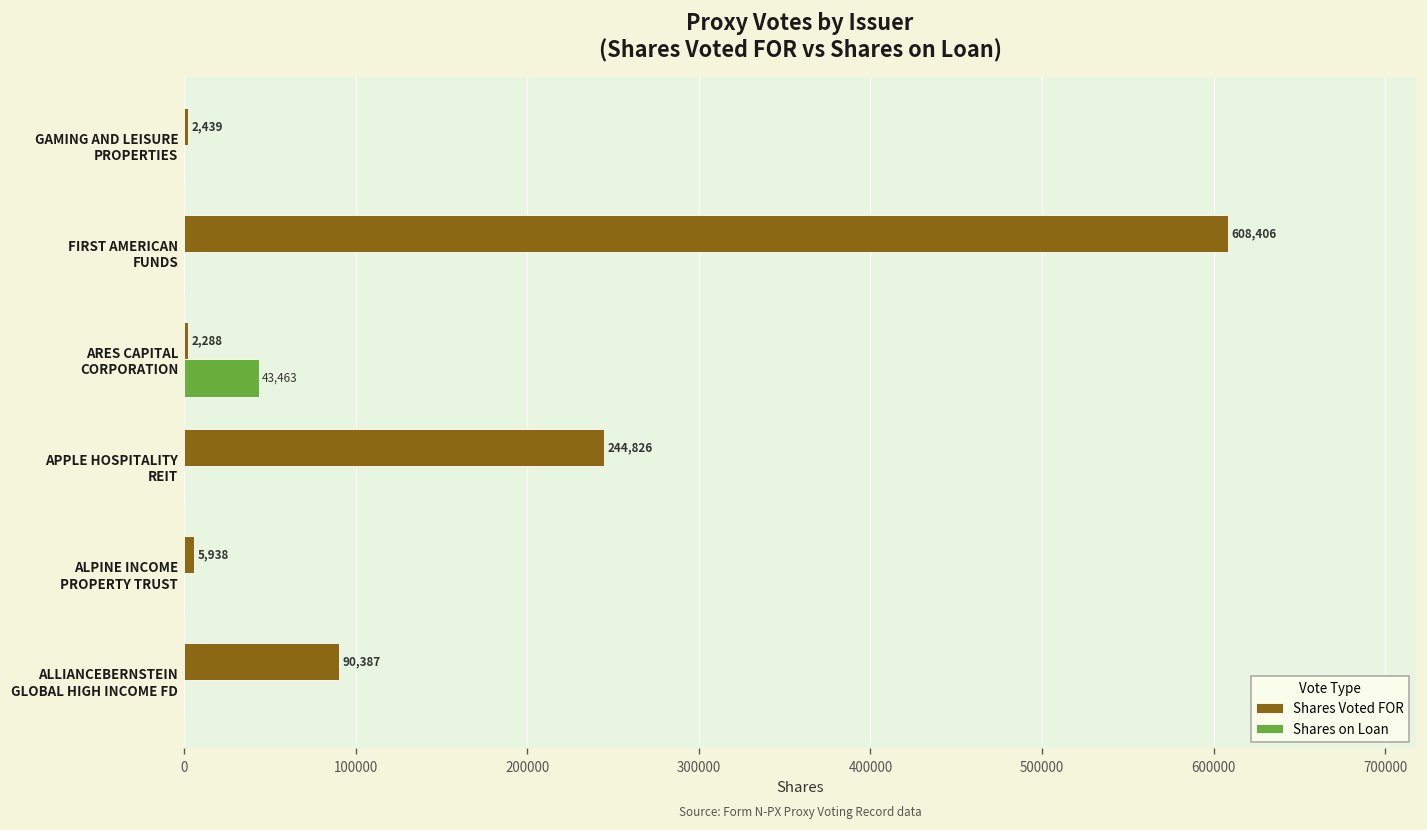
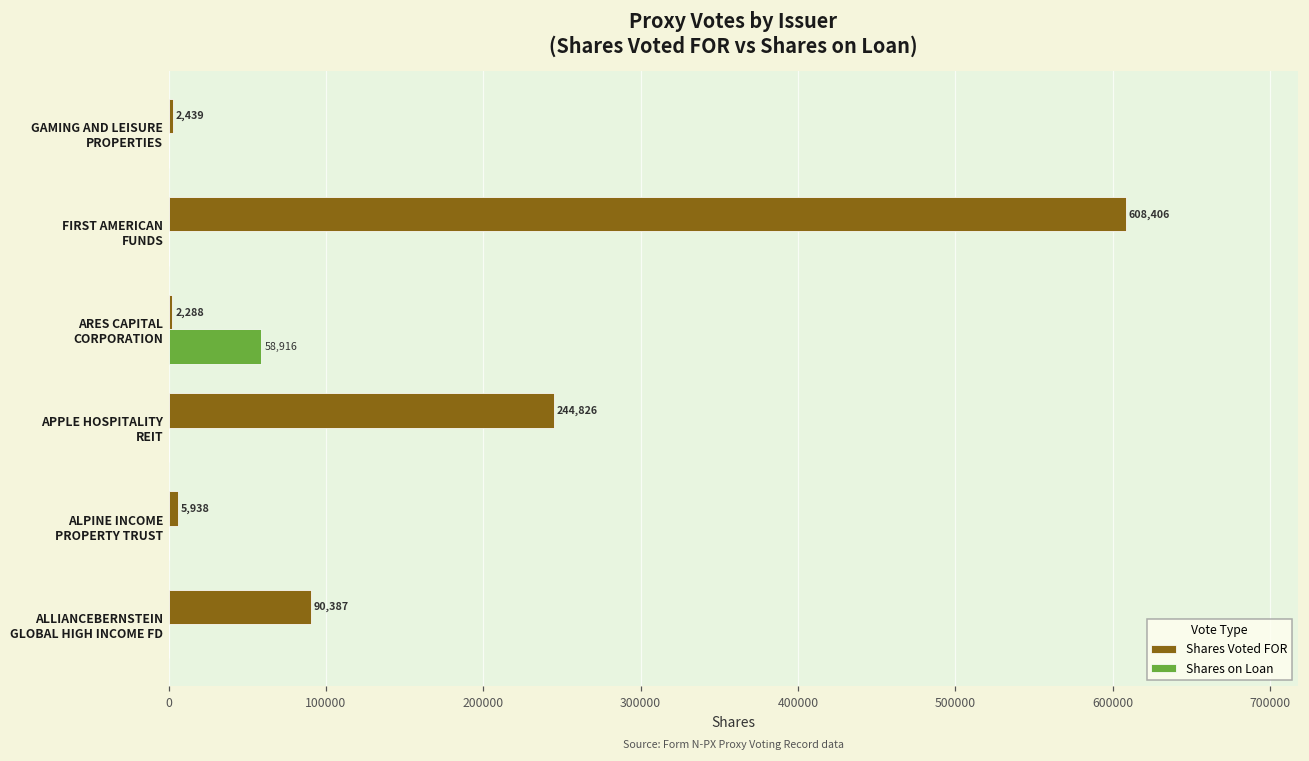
Shares on Loan, ARES CAPITAL CORPORATION: 43,463 -> 58,916
